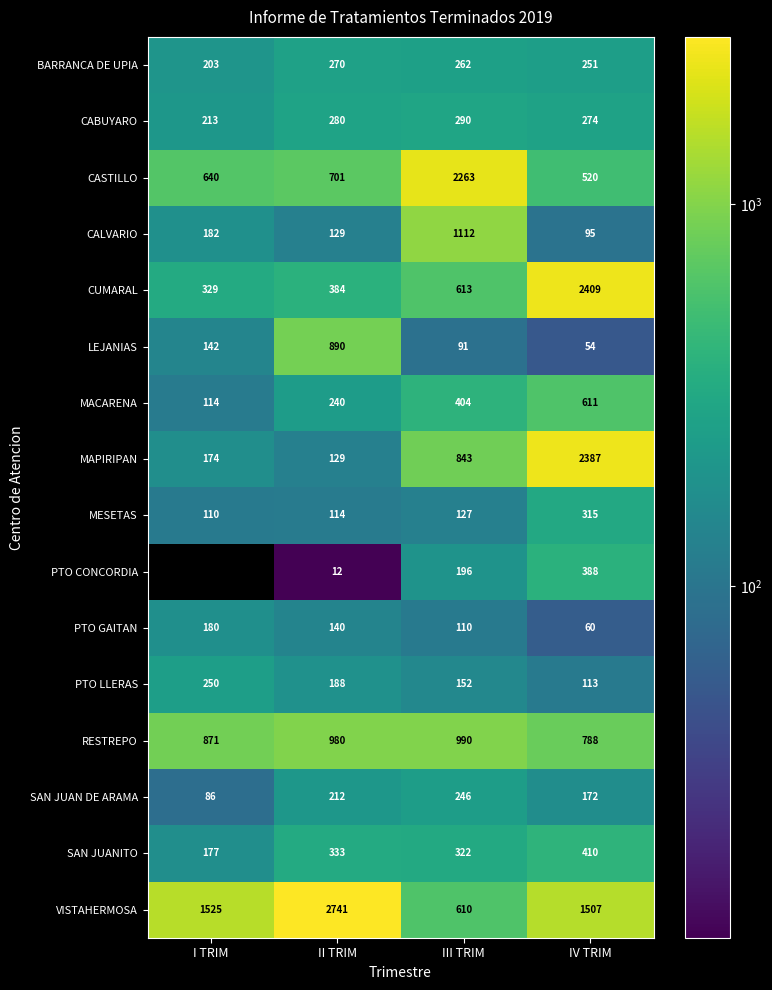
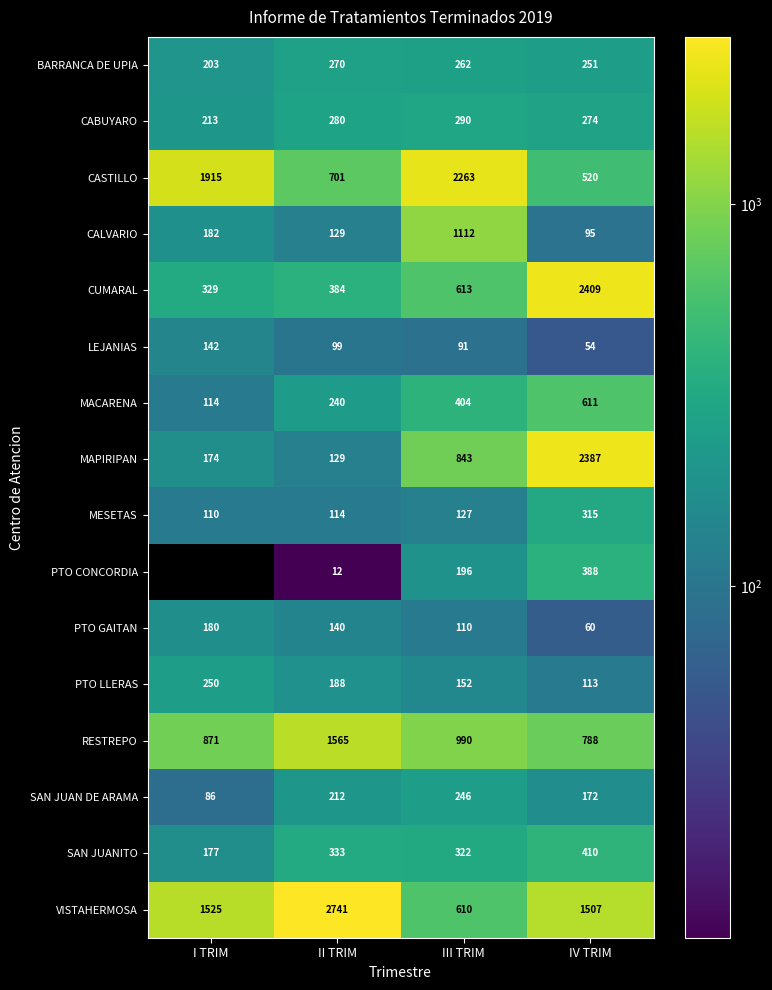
CASTILLO, I TRIM: 640 -> 1915
LEJANIAS, II TRIM: 890 -> 99
RESTREPO, II TRIM: 980 -> 1565
